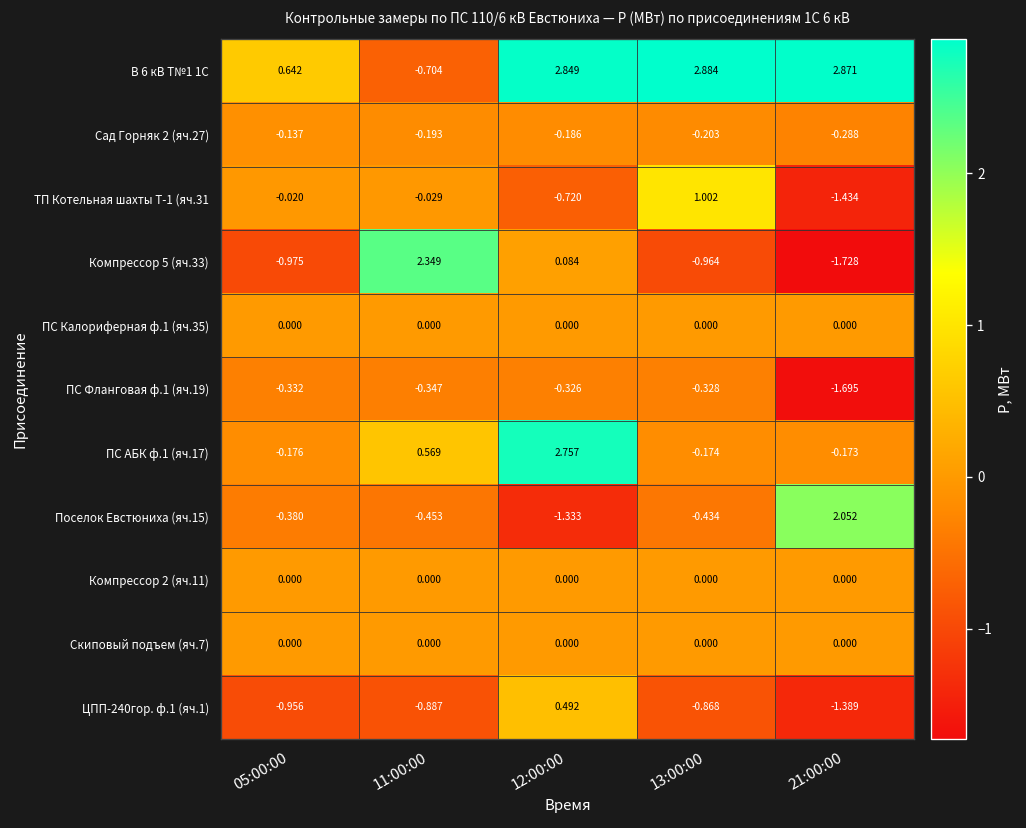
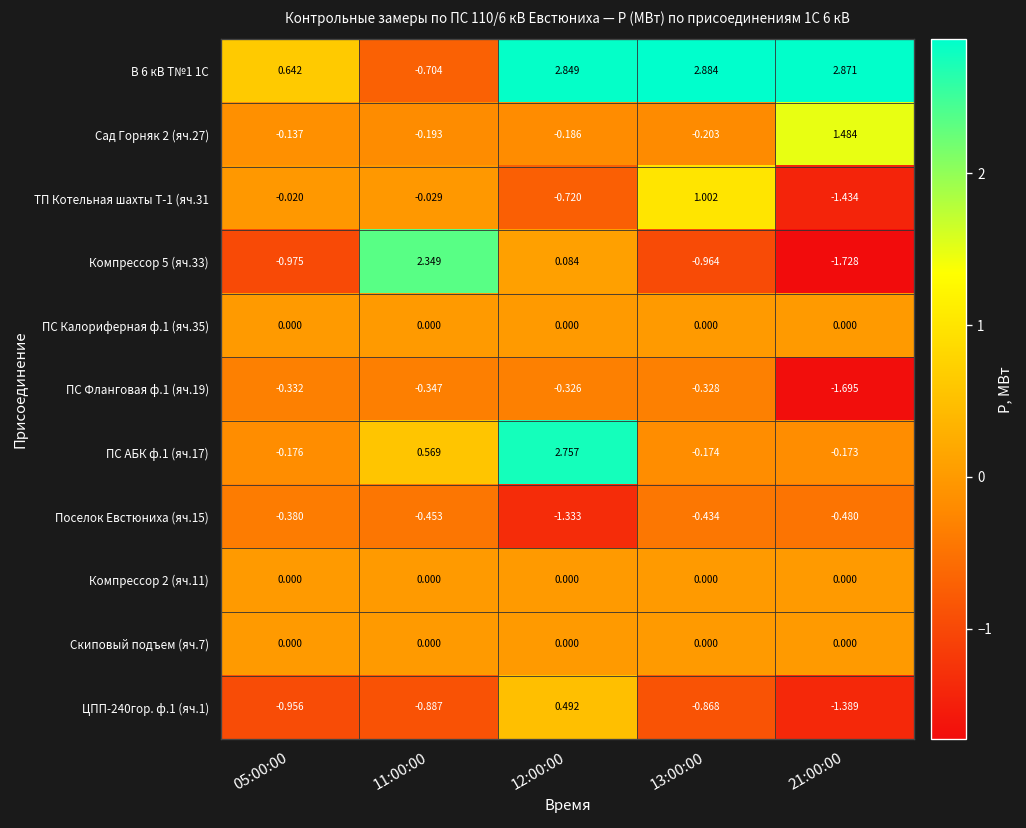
Сад Горняк 2 (яч.27), 21:00:00: -0.288 -> 1.484
Поселок Евстюниха (яч.15), 21:00:00: 2.052 -> -0.480
